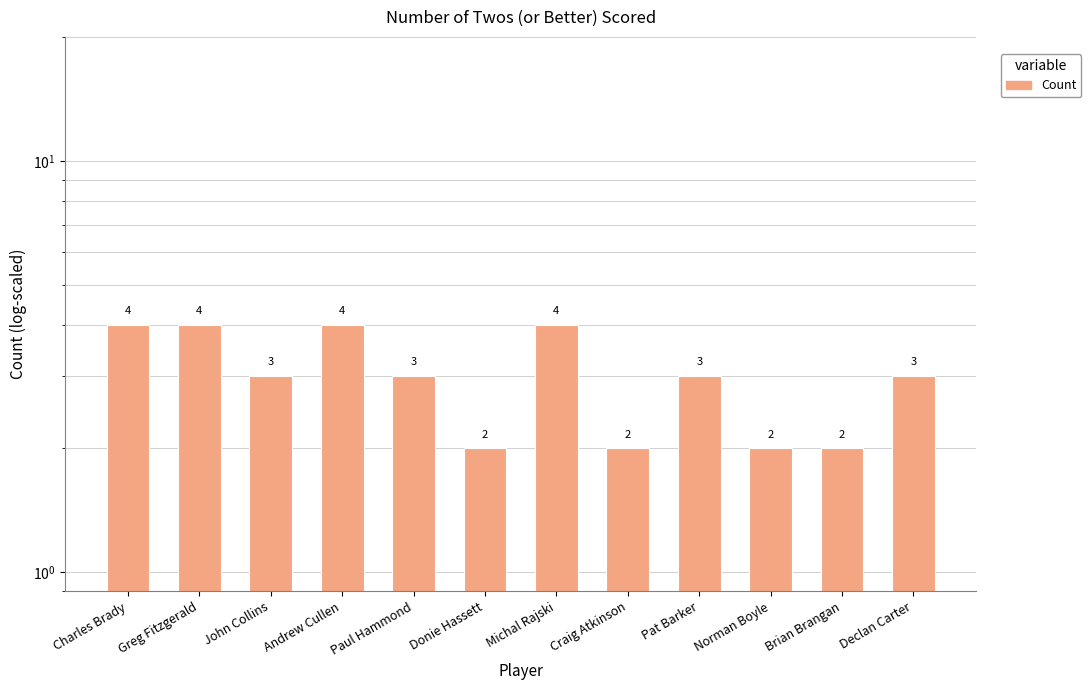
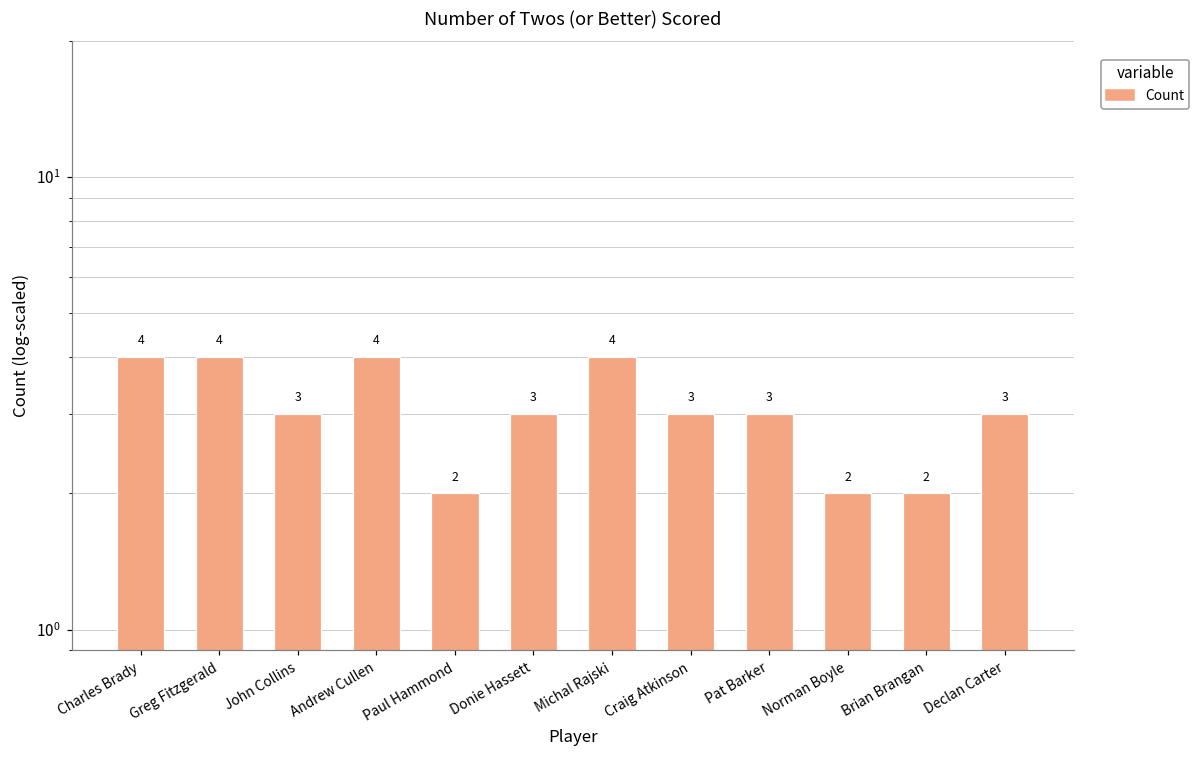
Paul Hammond: 3 -> 2
Donie Hassett: 2 -> 3
Craig Atkinson: 2 -> 3
